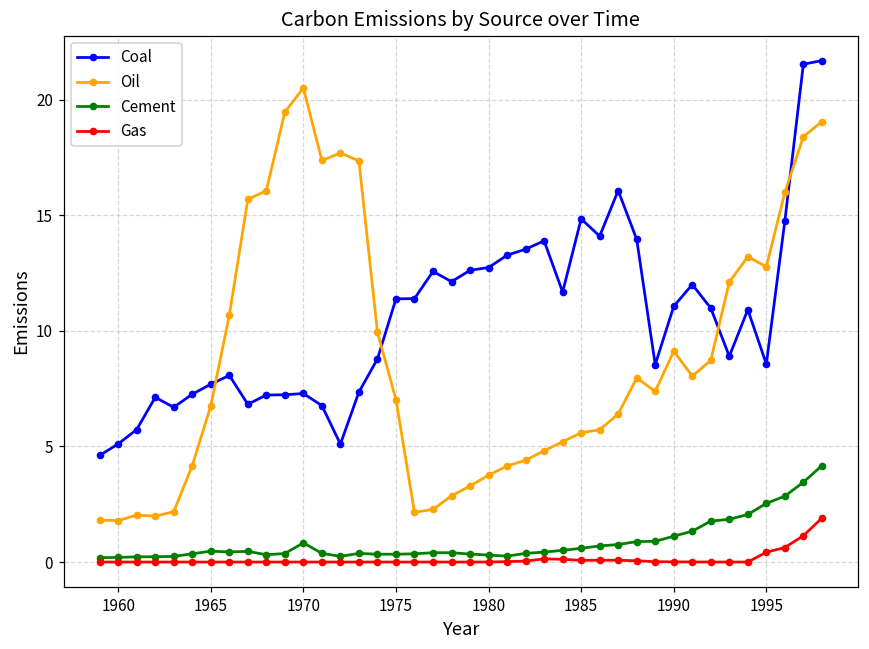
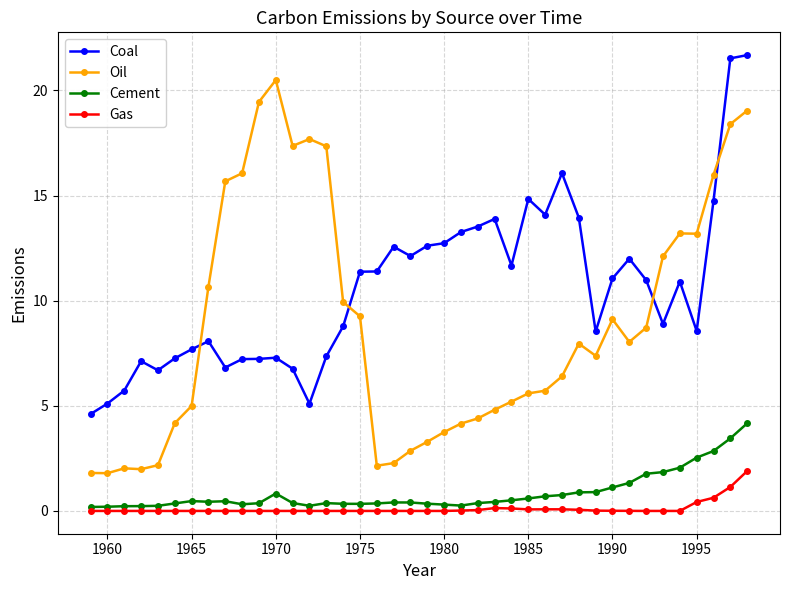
Oil, 1965: 6.8 -> 5.0
Oil, 1975: 7.0 -> 9.3
Oil, 1995: 12.8 -> 13.2
